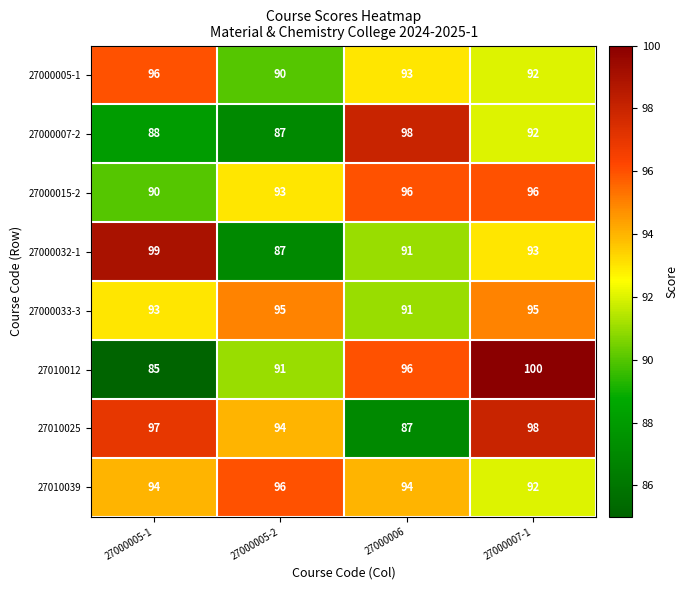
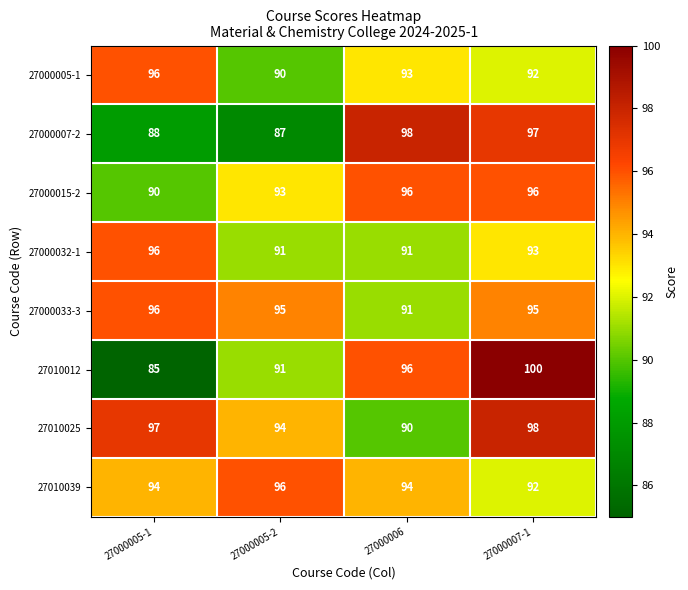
27000007-2, 27000007-1: 92 -> 97
27000032-1, 27000005-1: 99 -> 96
27000032-1, 27000005-2: 87 -> 91
27000033-3, 27000005-1: 93 -> 96
27010025, 27000006: 87 -> 90
